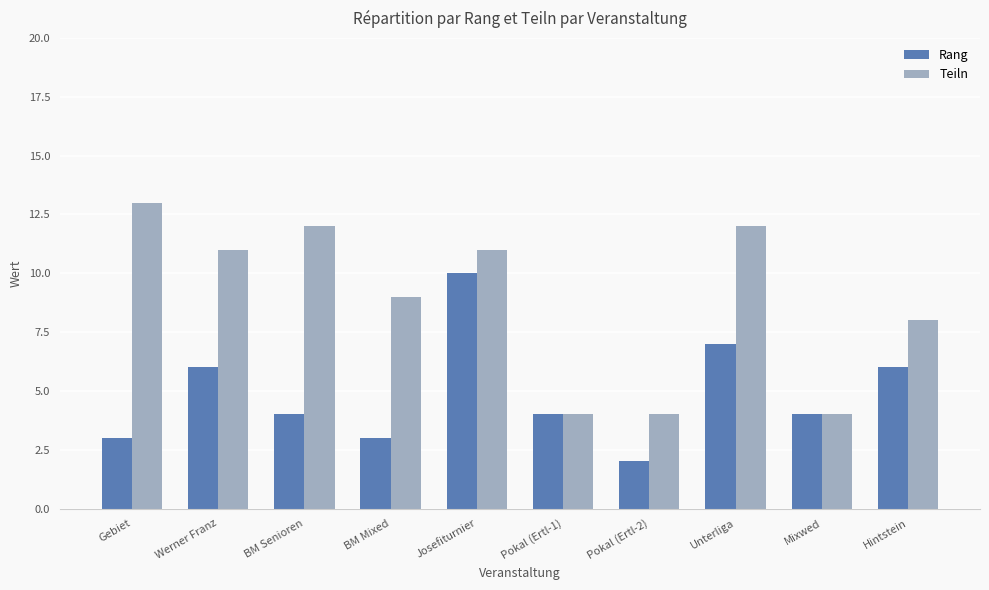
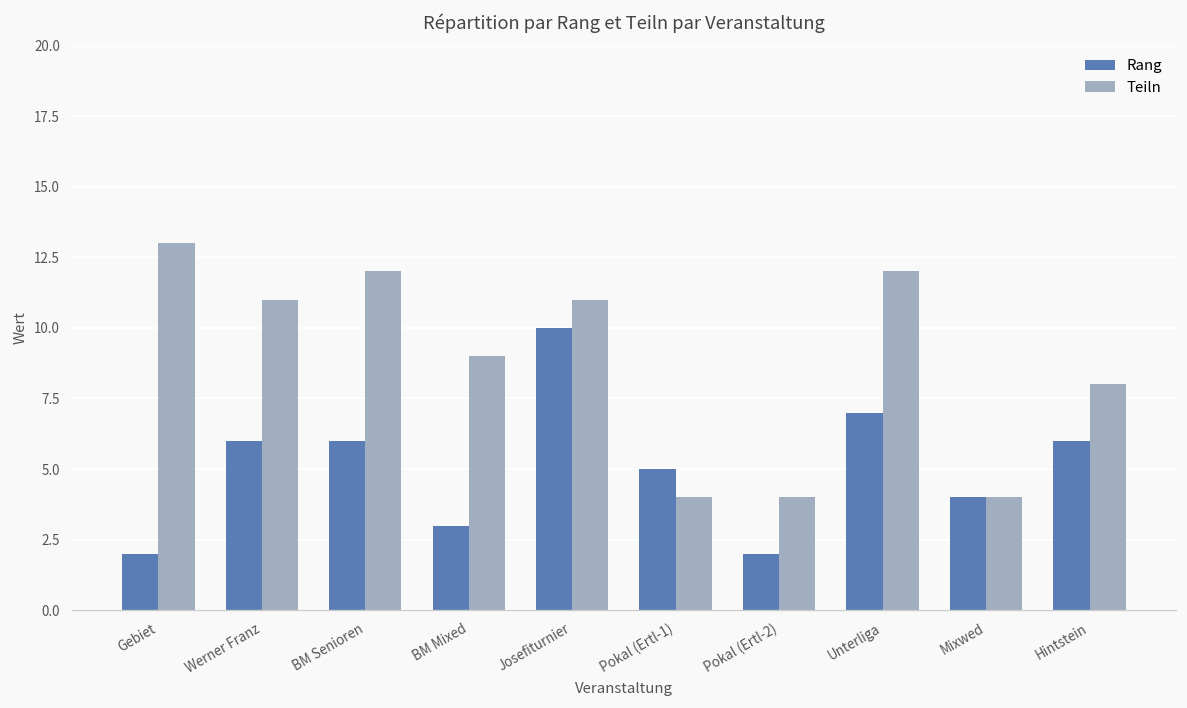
Rang, Gebiet: 3 -> 2
Rang, BM Senioren: 4 -> 6
Rang, Pokal (Ertl-1): 4 -> 5
